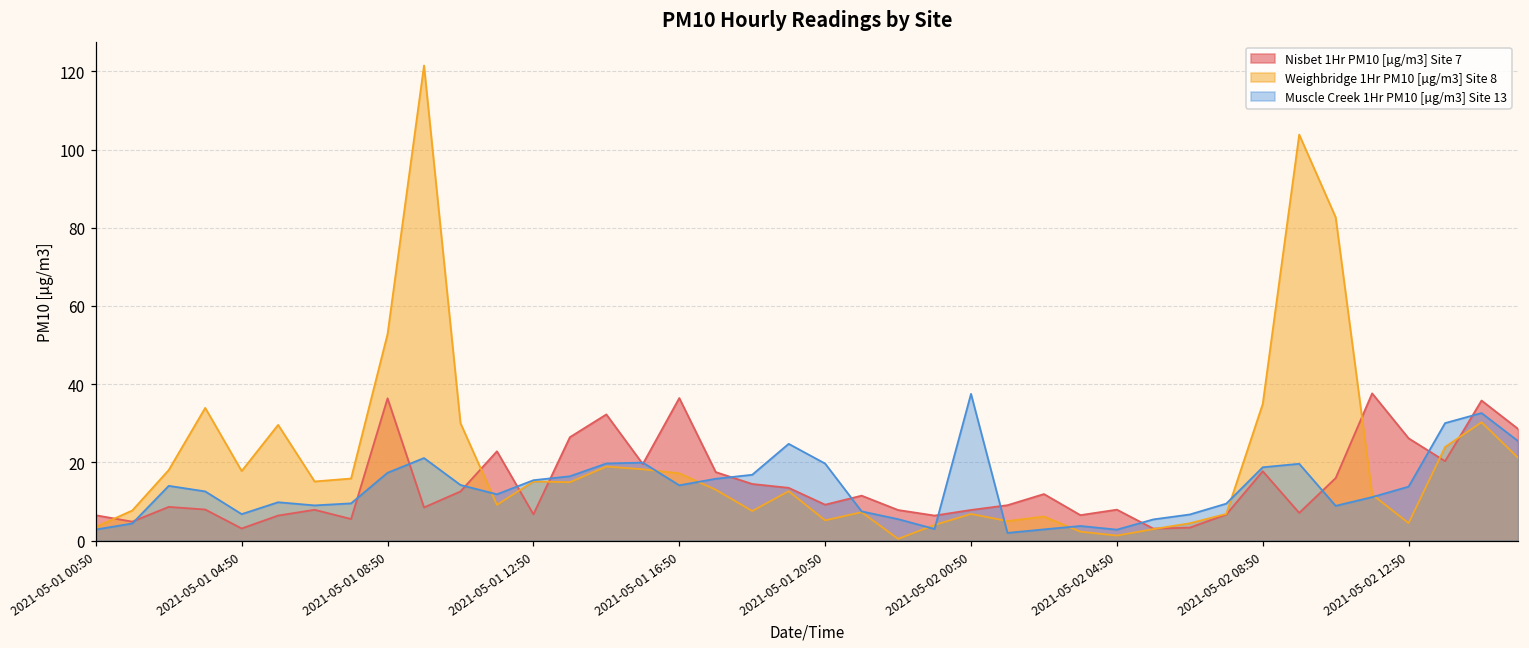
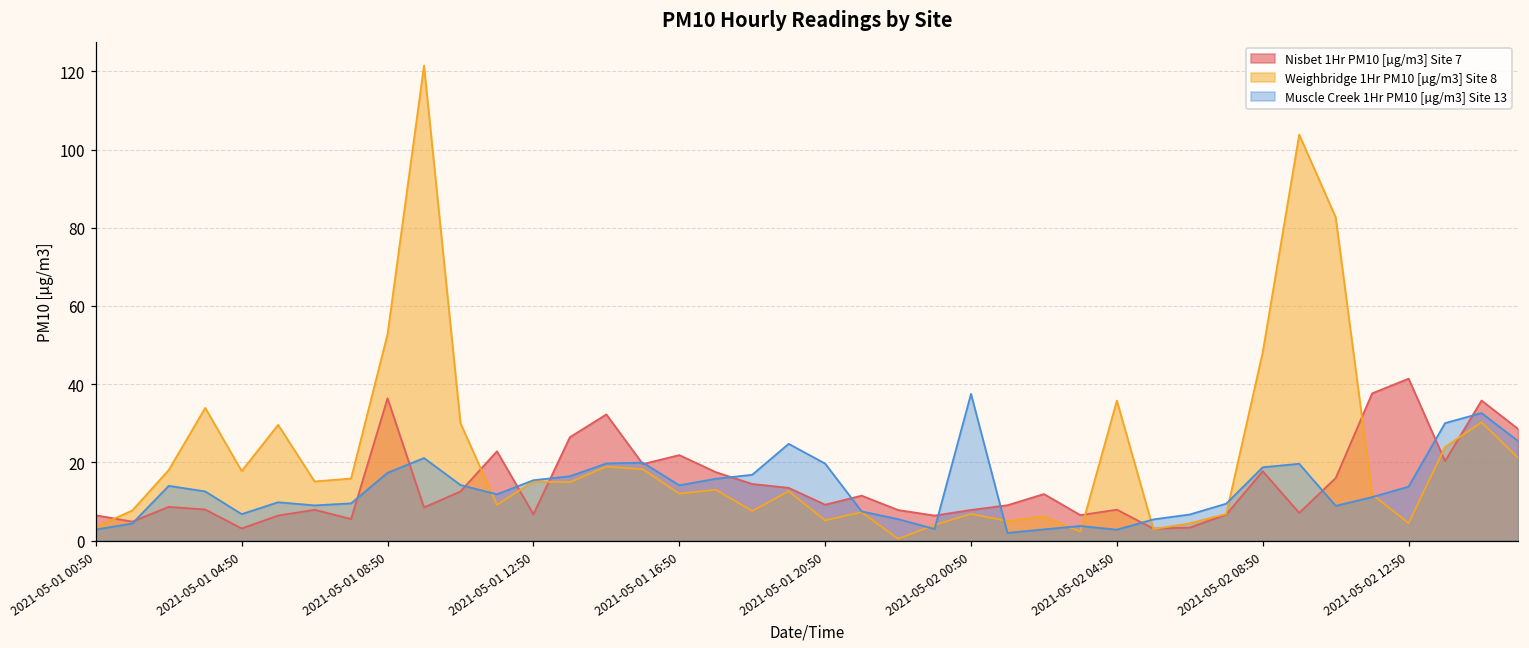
Nisbet 1Hr PM10 [µg/m3] Site 7, 2021-05-01 16:50: 36 -> 22
Weighbridge 1Hr PM10 [µg/m3] Site 8, 2021-05-01 16:50: 17 -> 12
Weighbridge 1Hr PM10 [µg/m3] Site 8, 2021-05-02 04:50: 1 -> 36
Weighbridge 1Hr PM10 [µg/m3] Site 8, 2021-05-02 08:50: 35 -> 48
Nisbet 1Hr PM10 [µg/m3] Site 7, 2021-05-02 12:50: 26 -> 41
